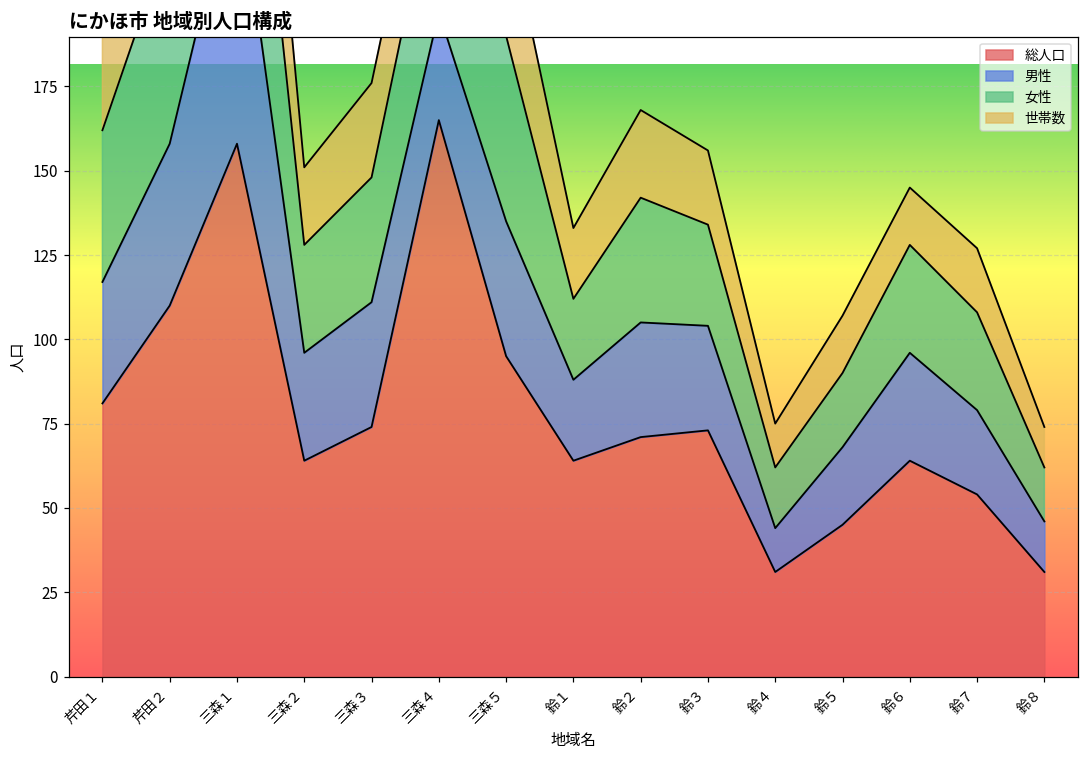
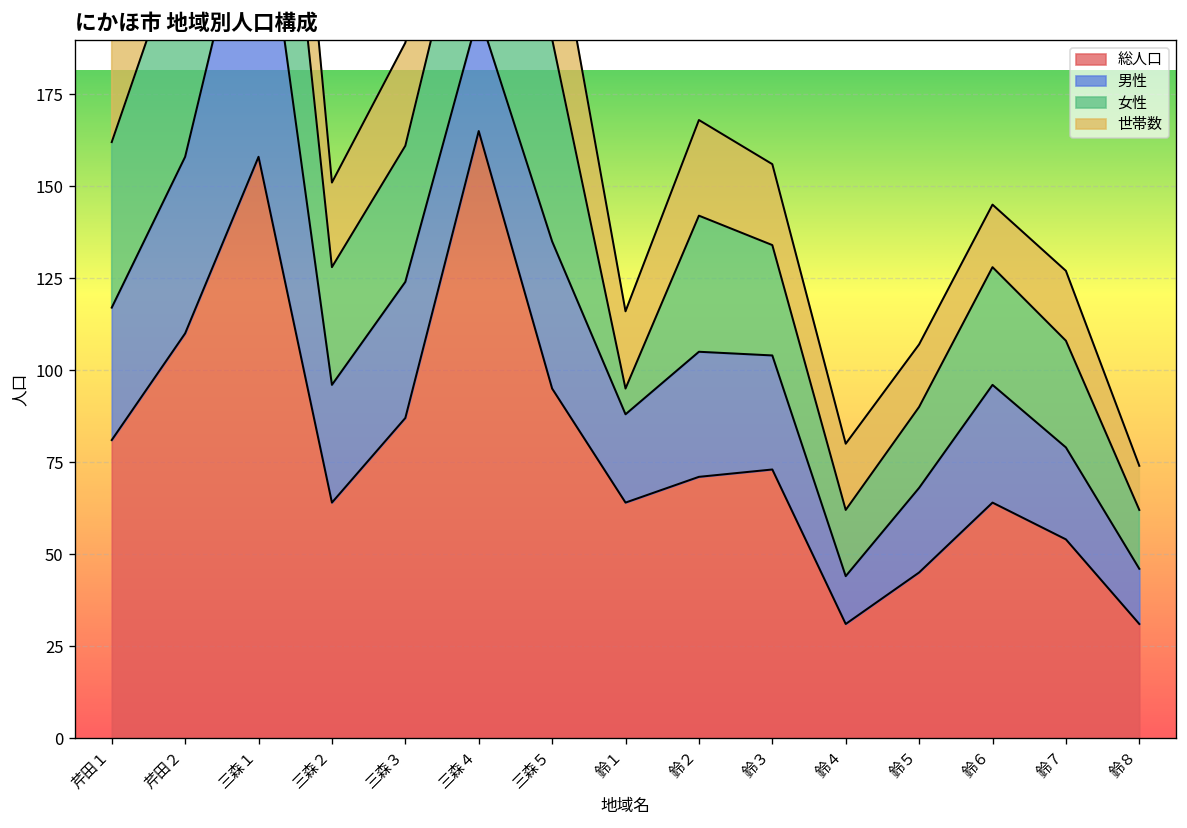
総人口, 三森３: 74 -> 87
女性, 鈴１: 24 -> 7
世帯数, 鈴４: 13 -> 18
